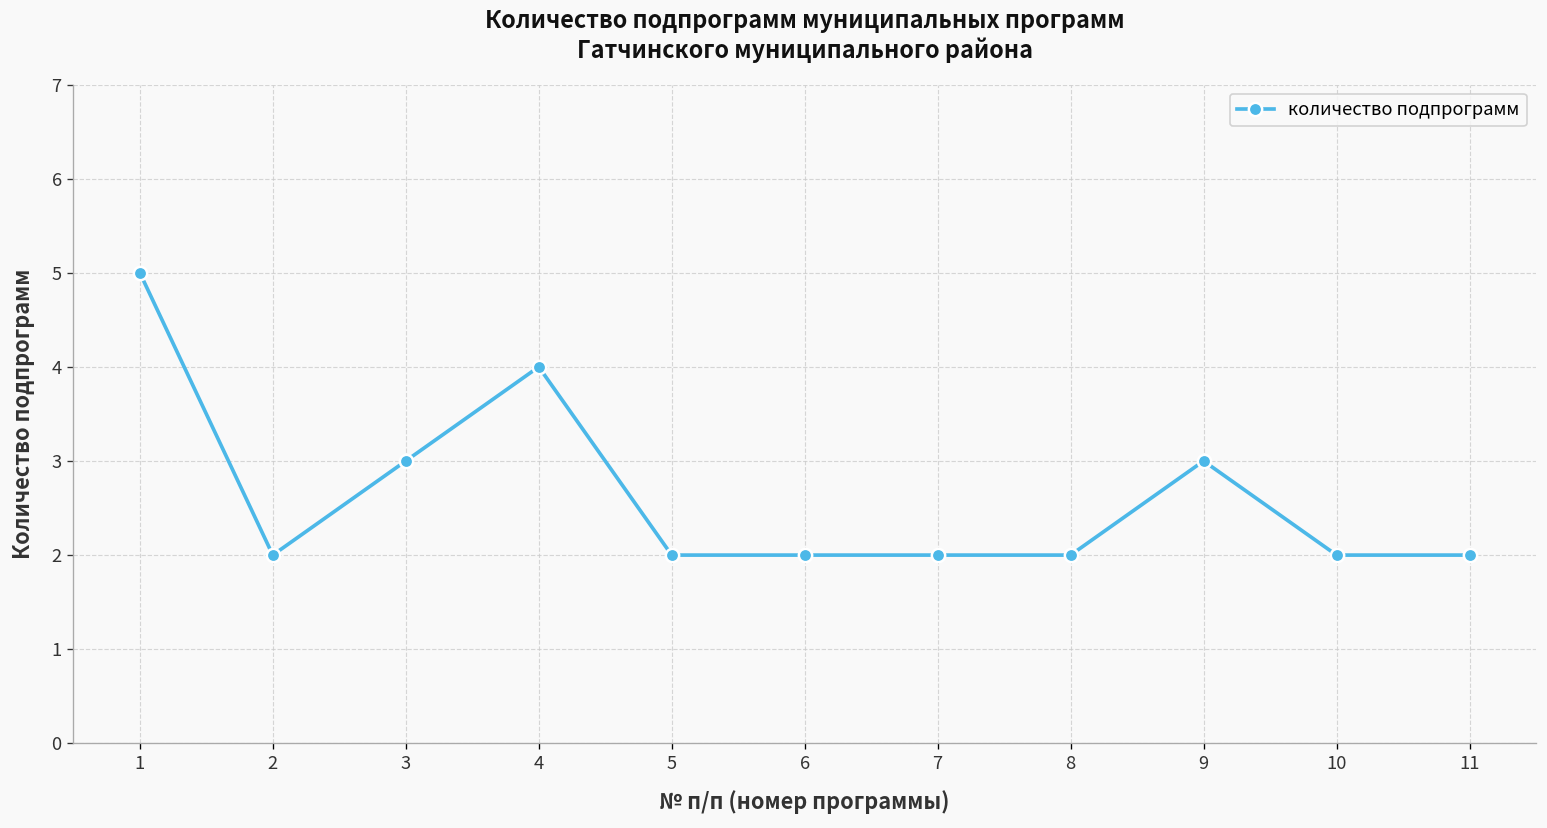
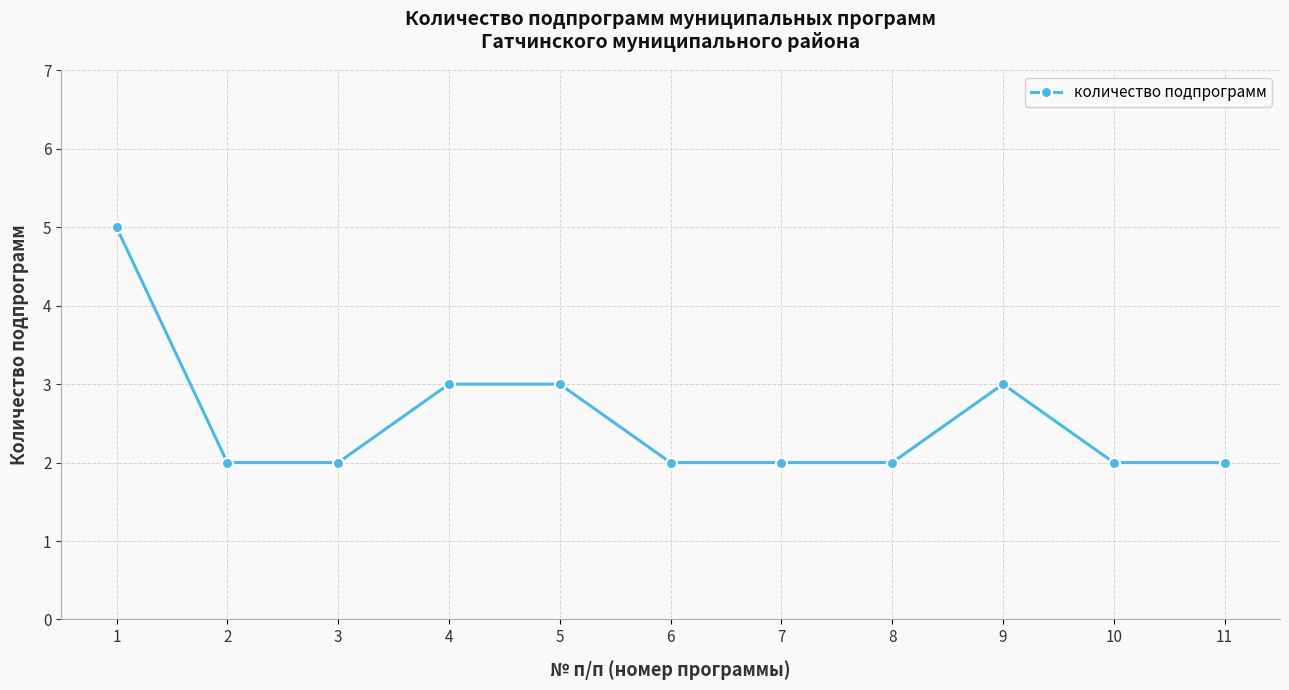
3: 3 -> 2
4: 4 -> 3
5: 2 -> 3
